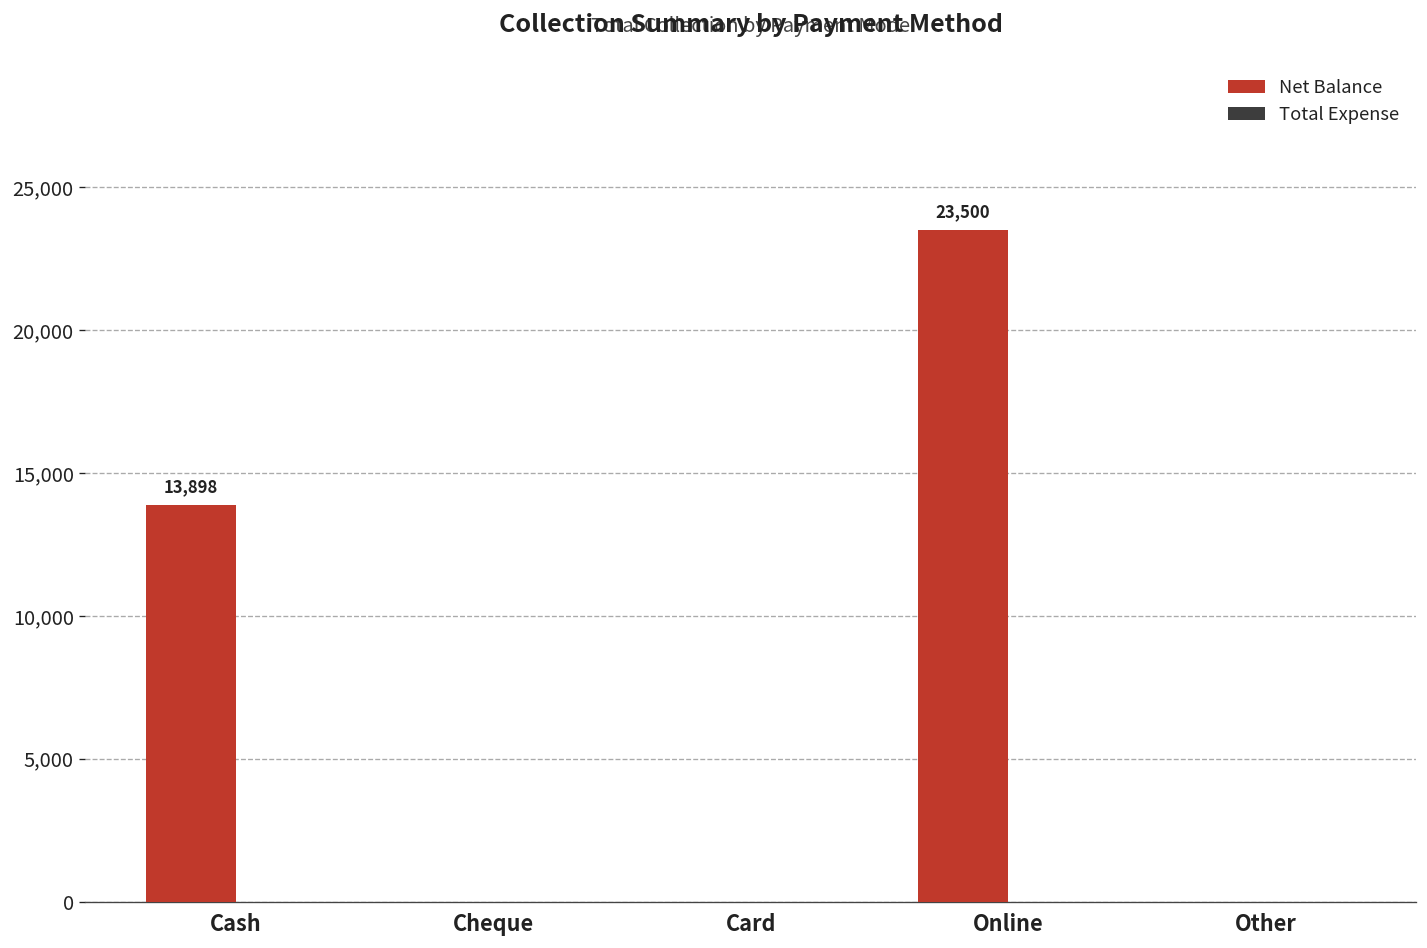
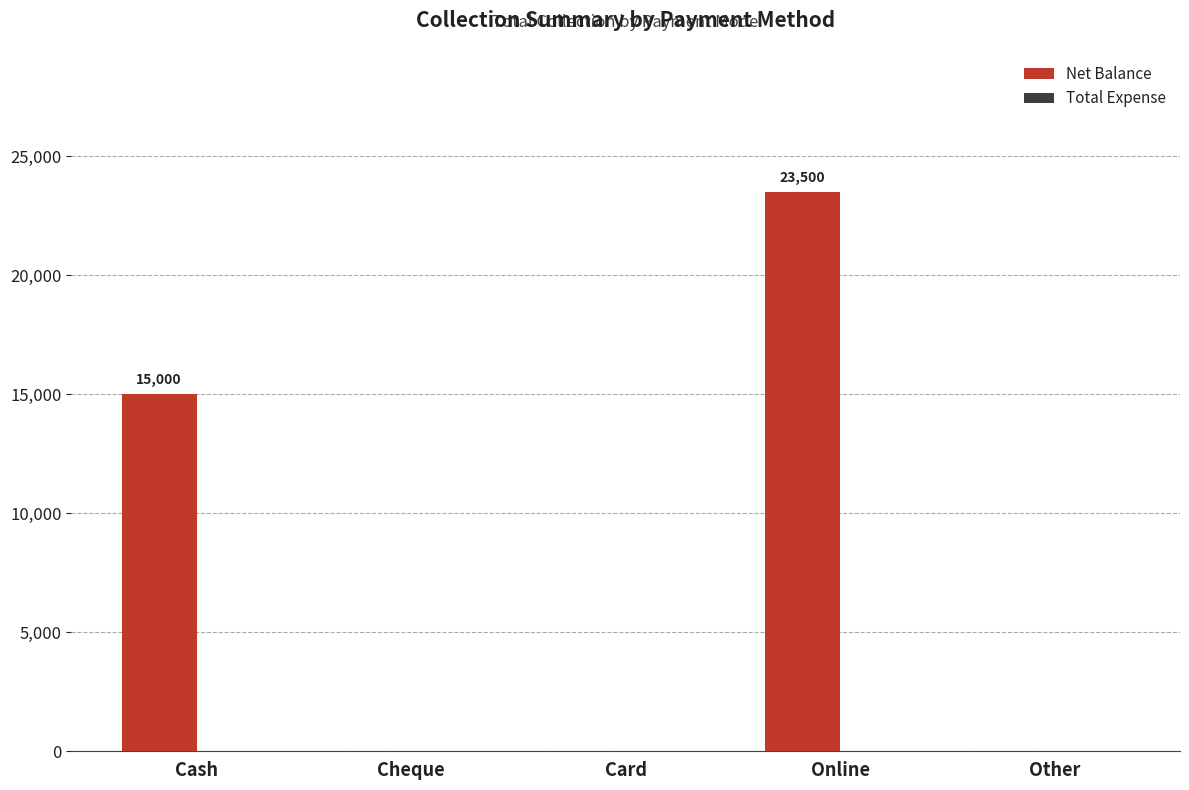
Net Balance, Cash: 13,898 -> 15,000
